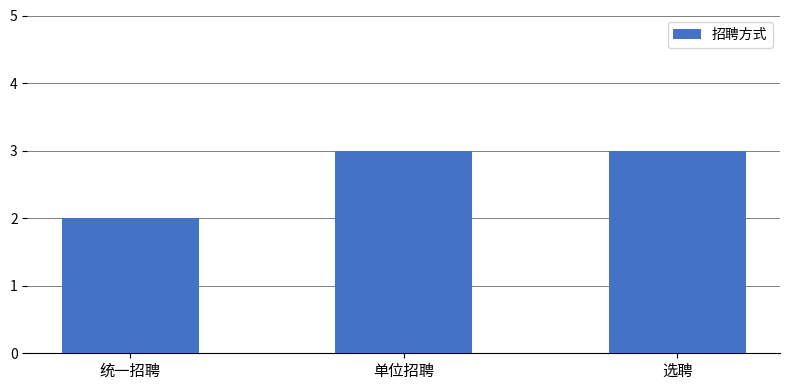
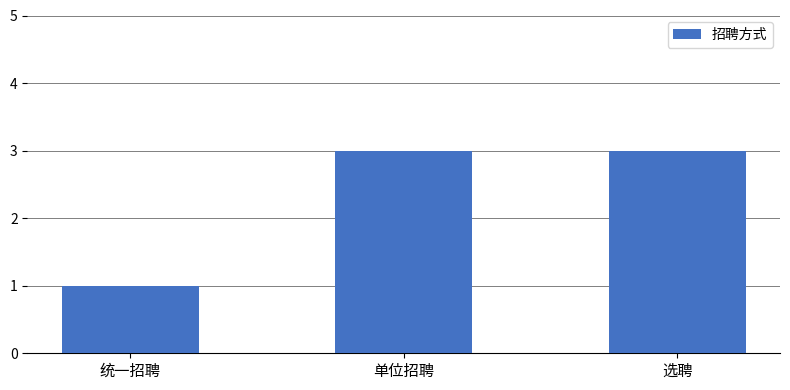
统一招聘: 2 -> 1
